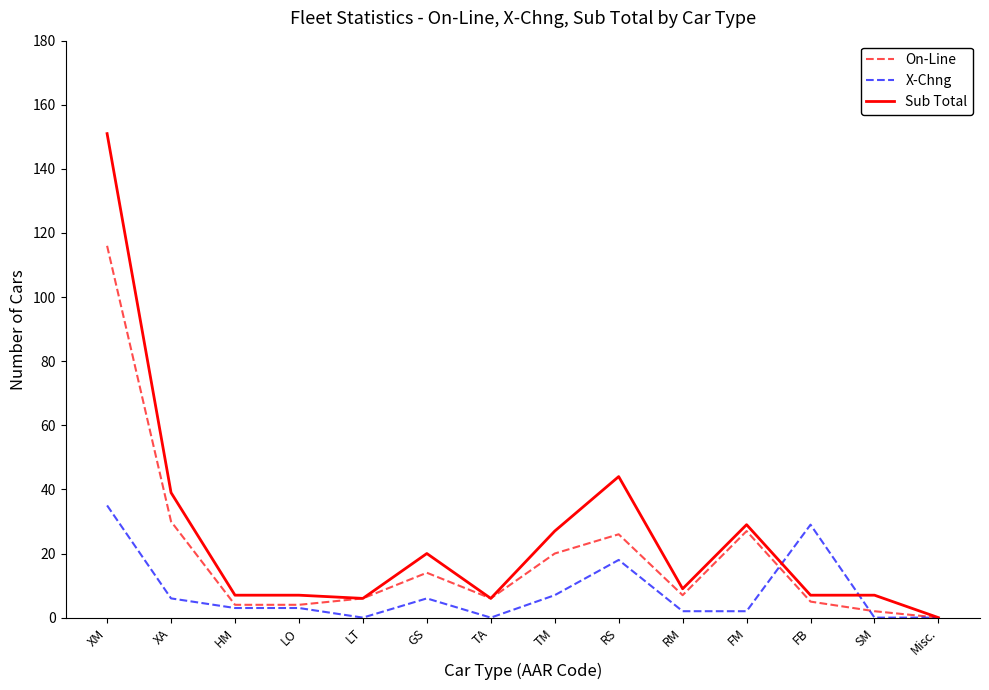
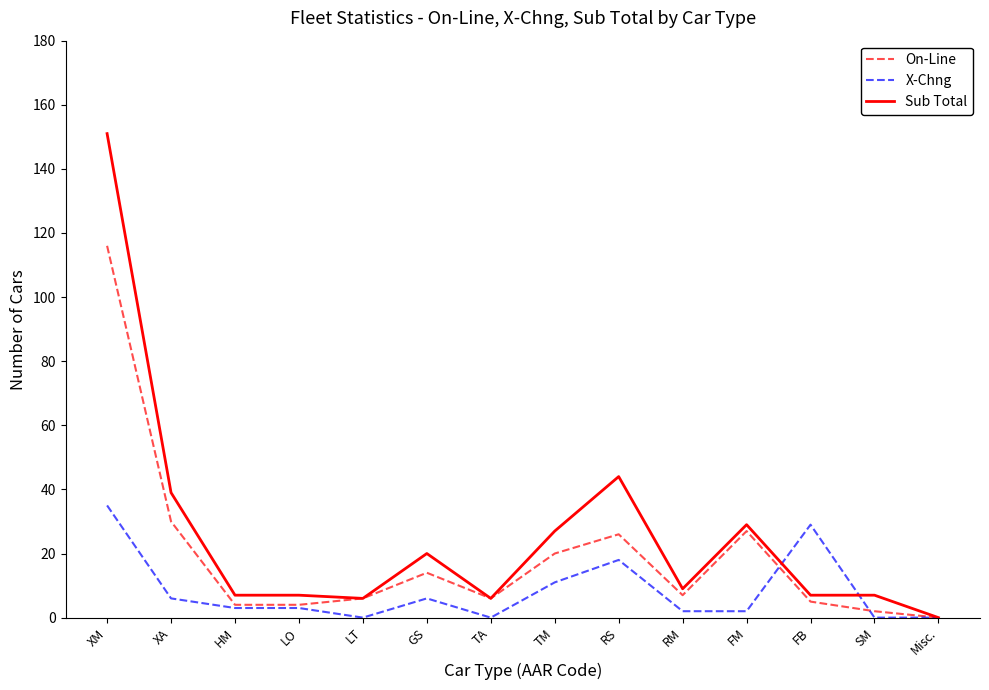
X-Chng, TM: 7 -> 11
